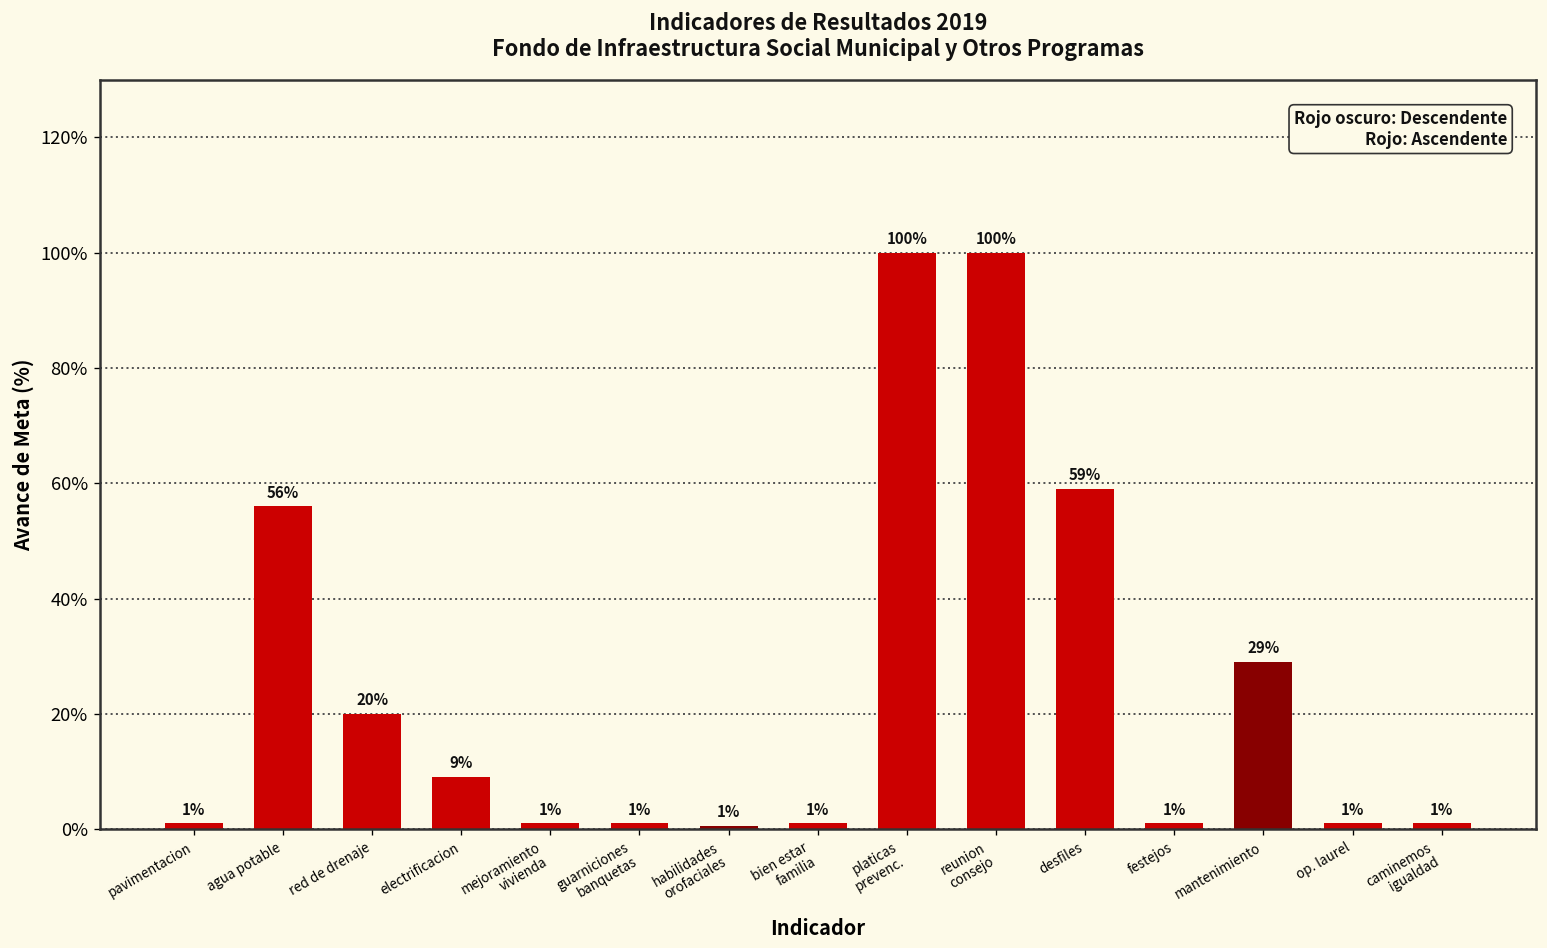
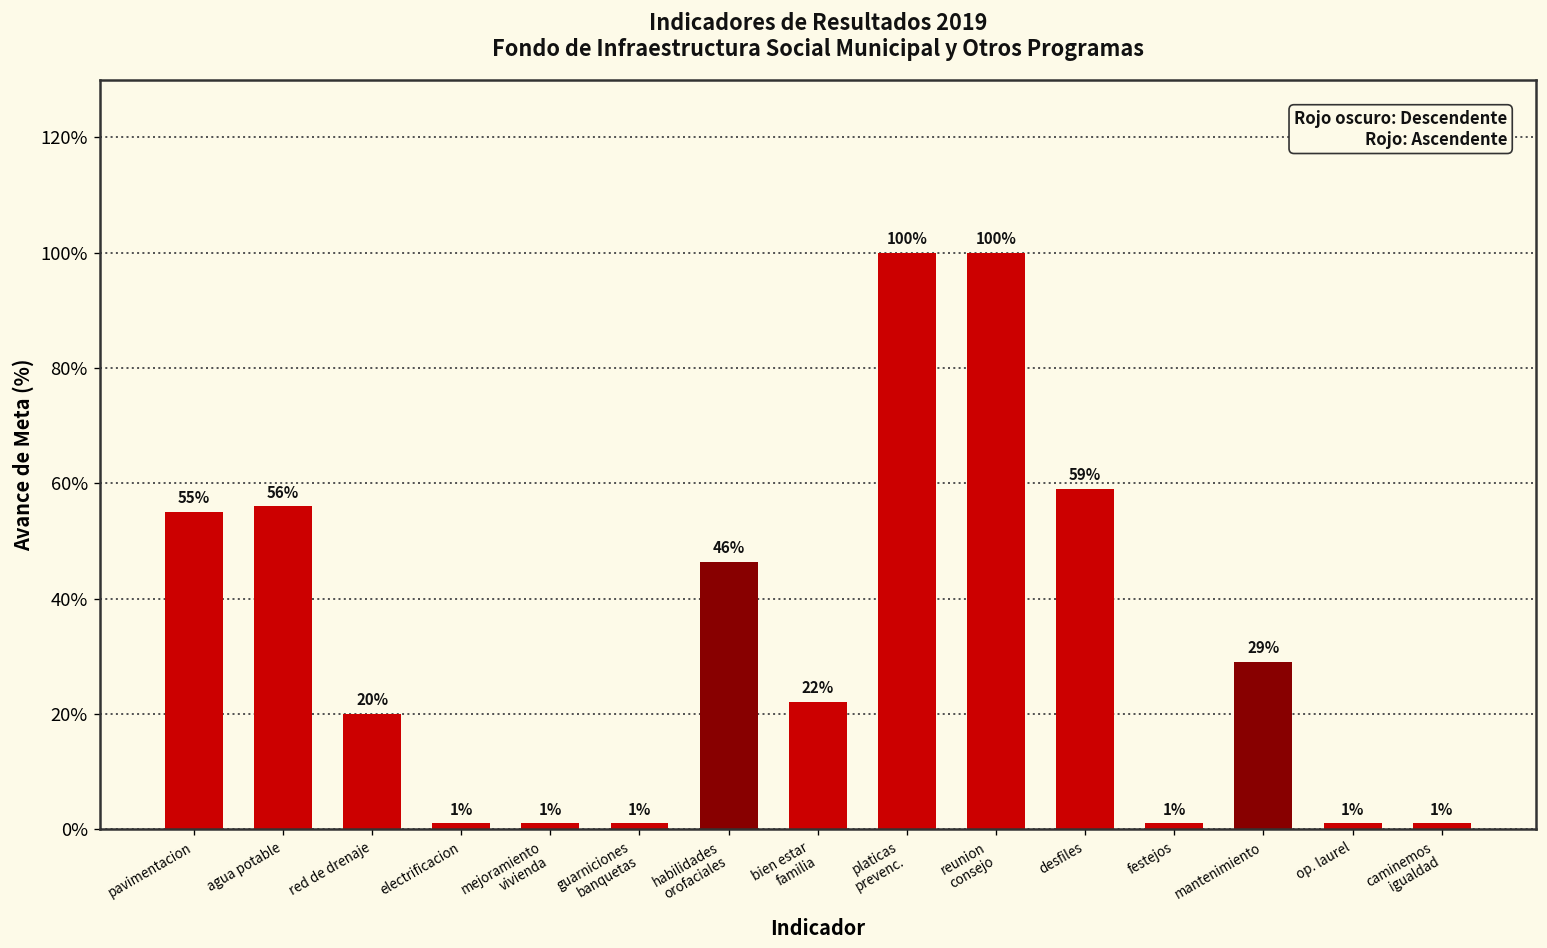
pavimentacion: 1% -> 55%
electrificacion: 9% -> 1%
habilidades orofaciales: 1% -> 46%
bien estar familia: 1% -> 22%
